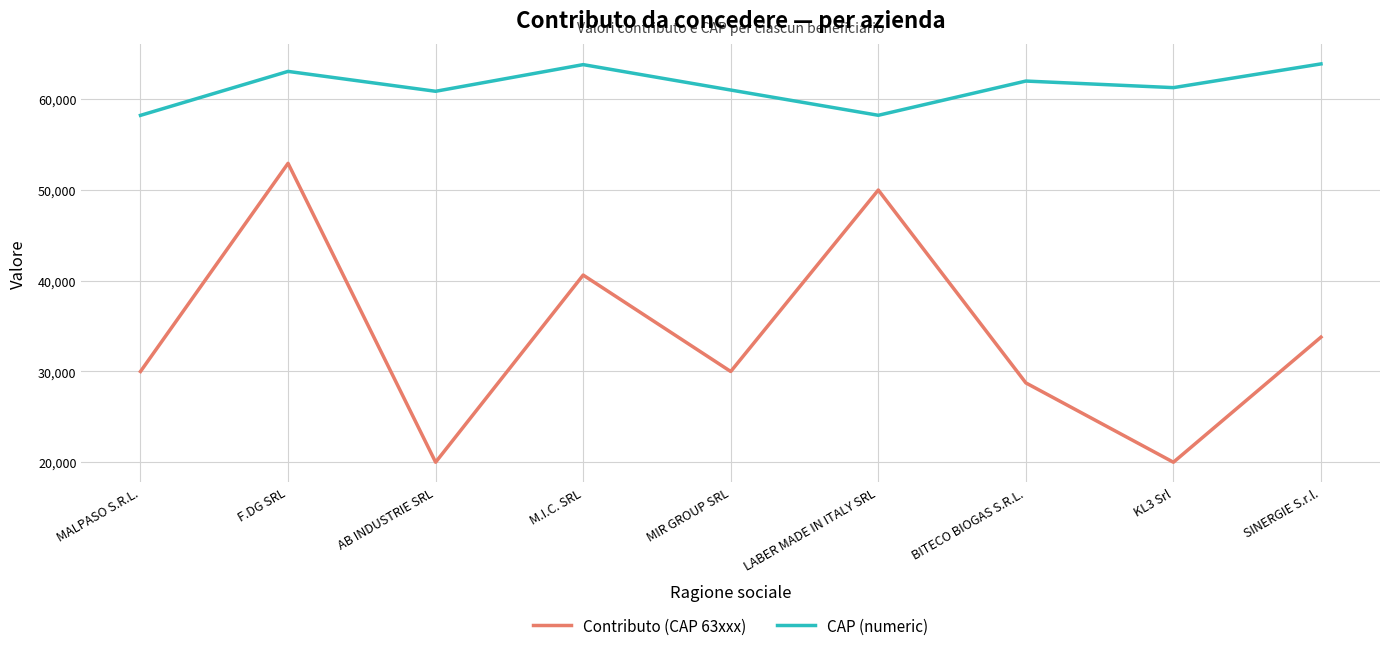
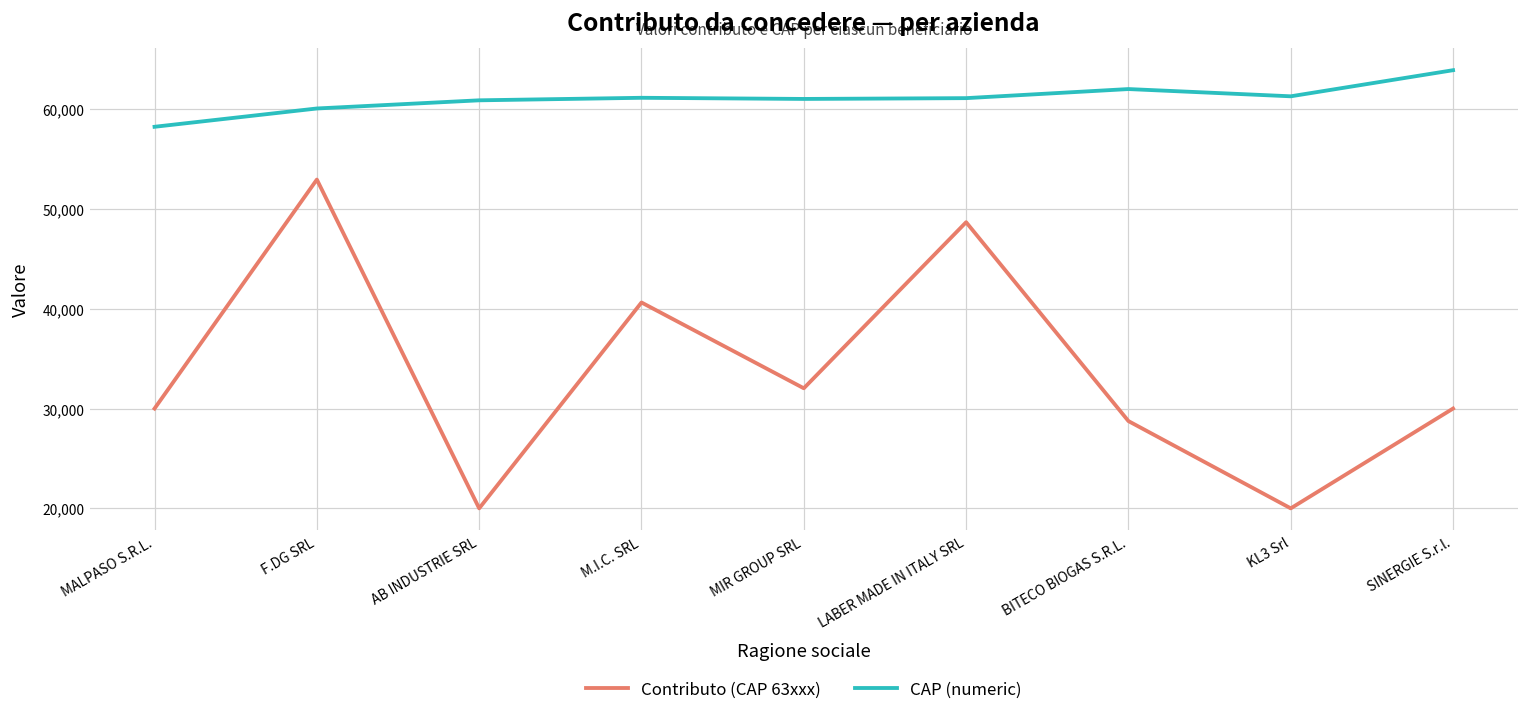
CAP (numeric), F.DG SRL: 63,000 -> 60,000
CAP (numeric), M.I.C. SRL: 64,000 -> 61,000
Contributo (CAP 63xxx), MIR GROUP SRL: 30,000 -> 32,000
Contributo (CAP 63xxx), LABER MADE IN ITALY SRL: 50,000 -> 49,000
CAP (numeric), LABER MADE IN ITALY SRL: 58,000 -> 61,000
Contributo (CAP 63xxx), SINERGIE S.r.l.: 34,000 -> 30,000
